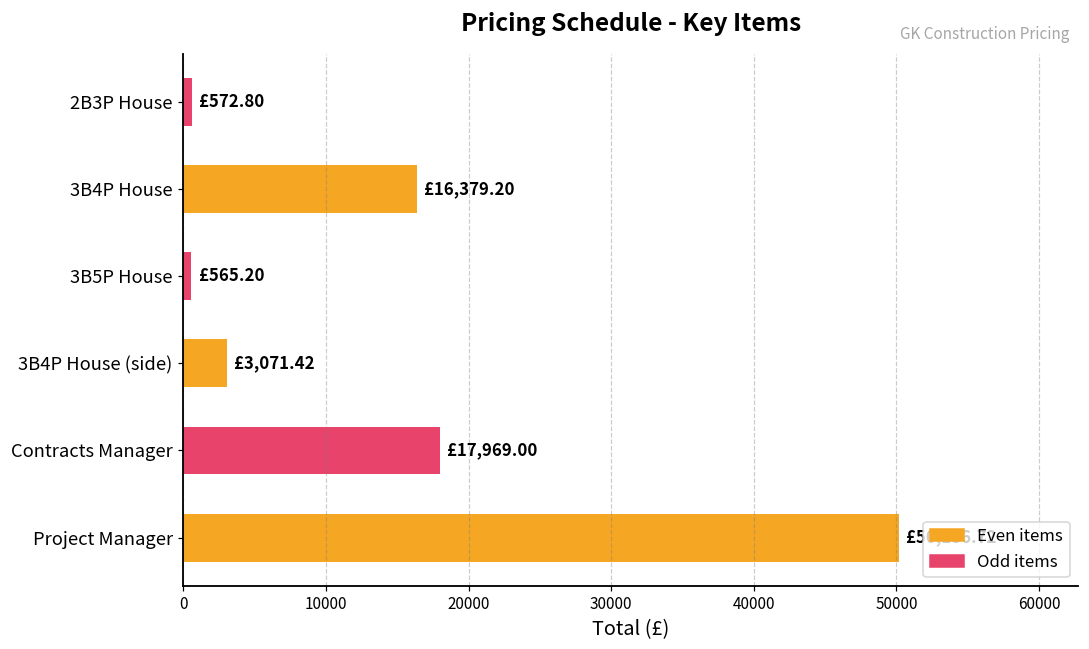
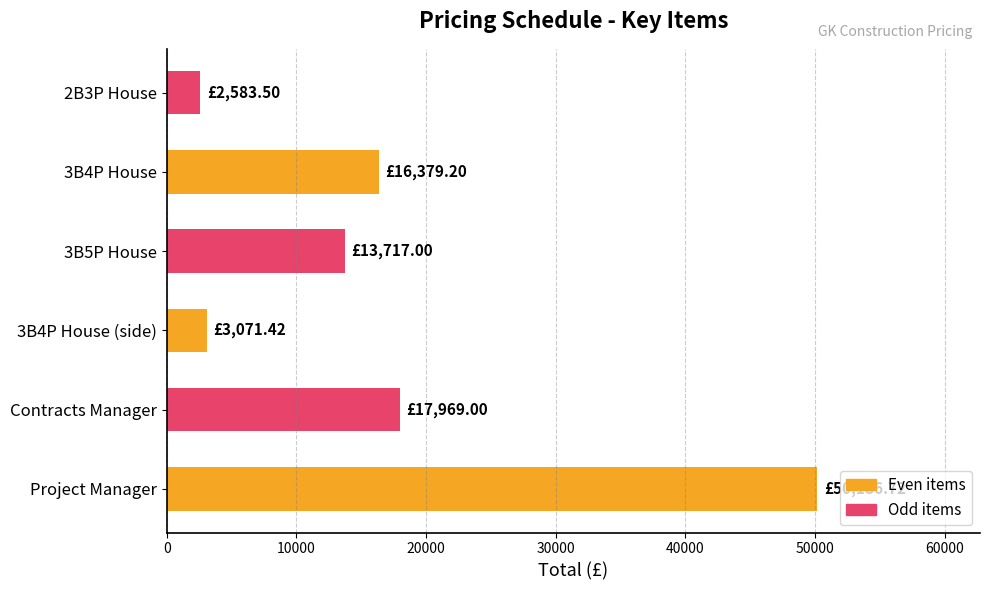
2B3P House: £572.80 -> £2,583.50
3B5P House: £565.20 -> £13,717.00
